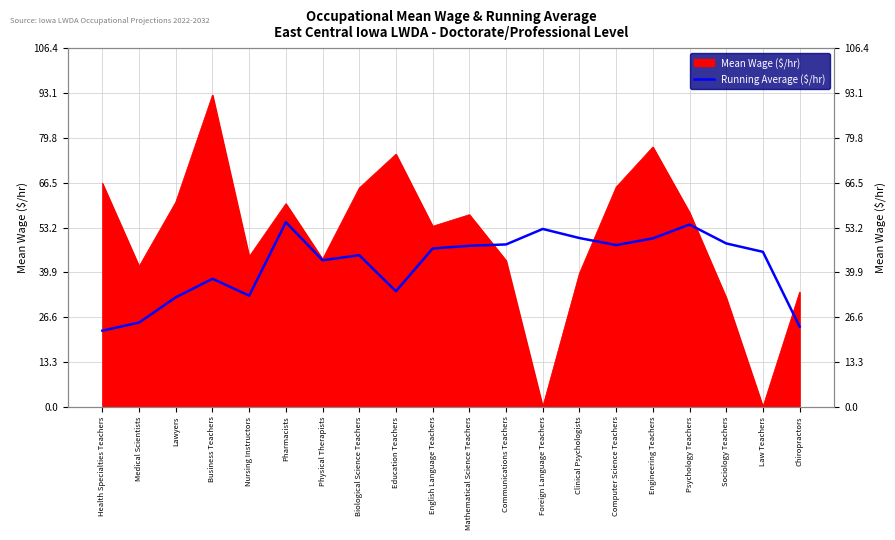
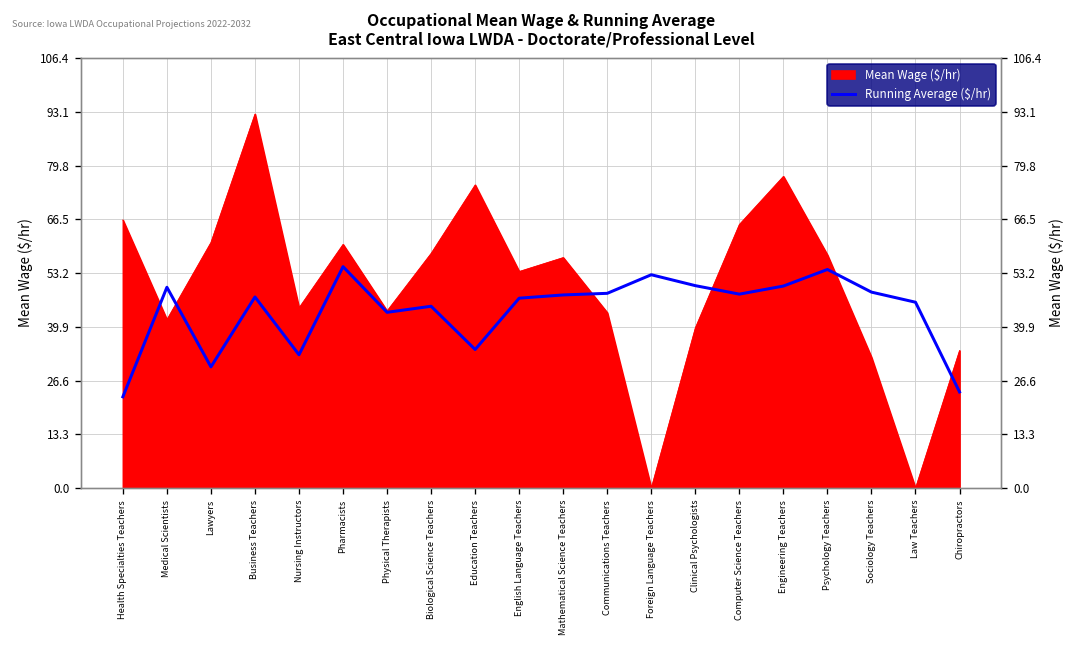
Running Average ($/hr), Medical Scientists: 25 -> 50
Running Average ($/hr), Lawyers: 33 -> 30
Running Average ($/hr), Business Teachers: 38 -> 47
Mean Wage ($/hr), Biological Science Teachers: 65 -> 58
